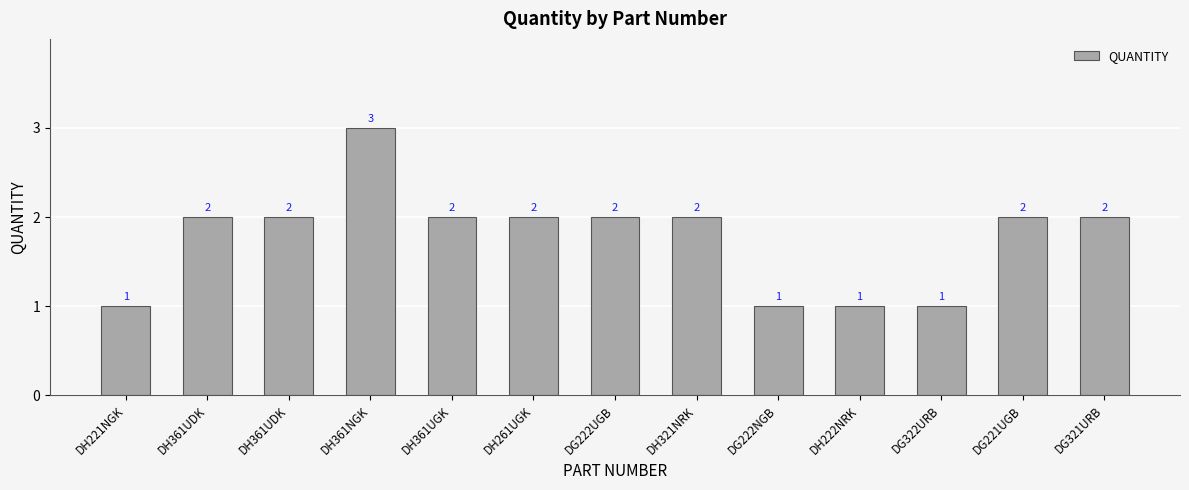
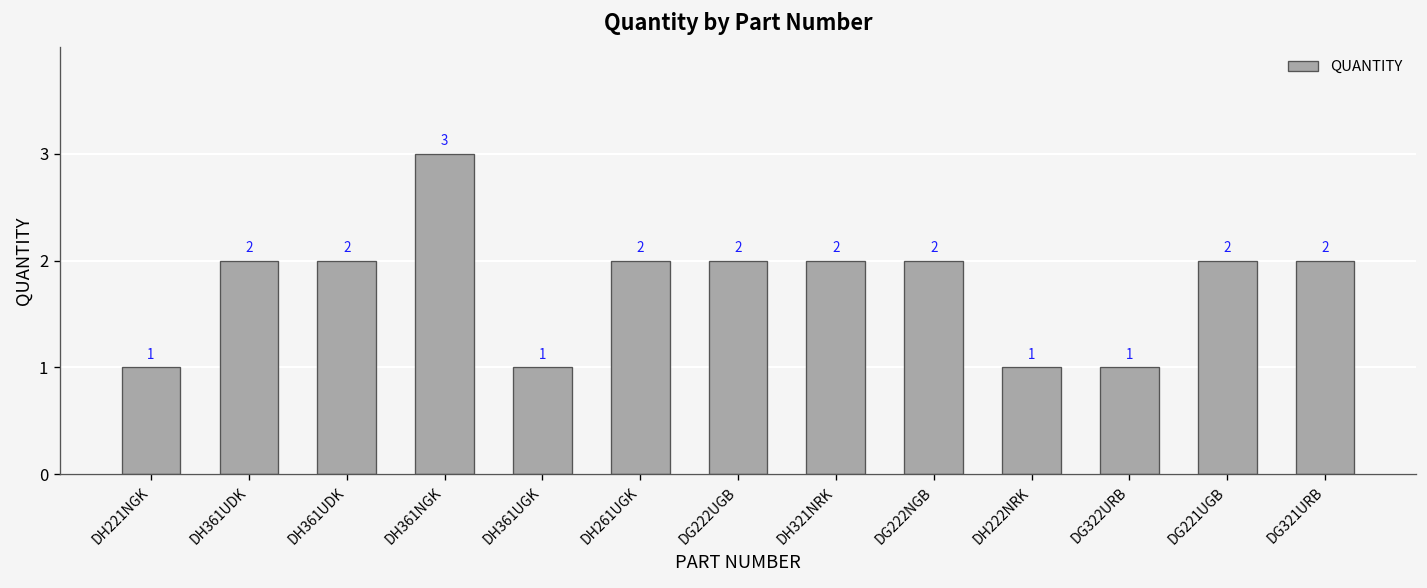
DH361UGK: 2 -> 1
DG222NGB: 1 -> 2
